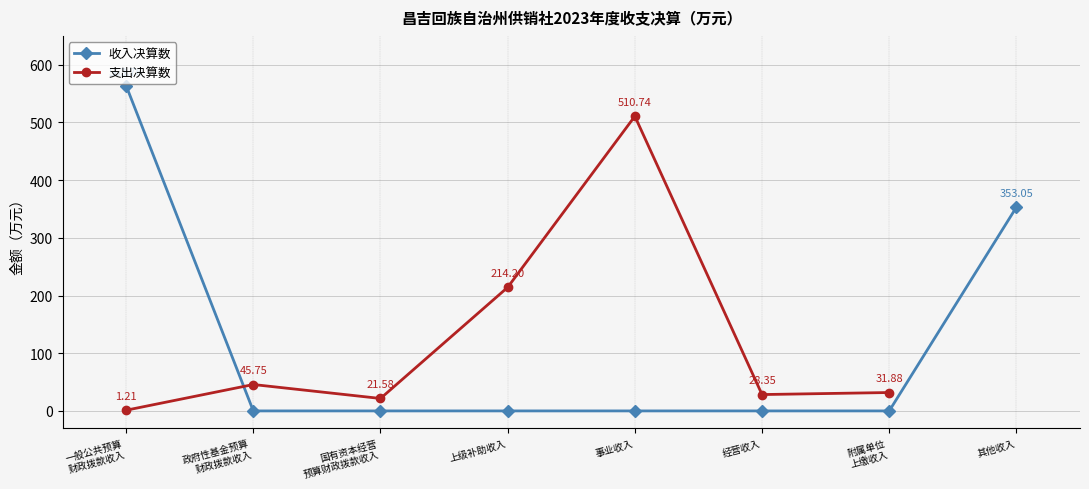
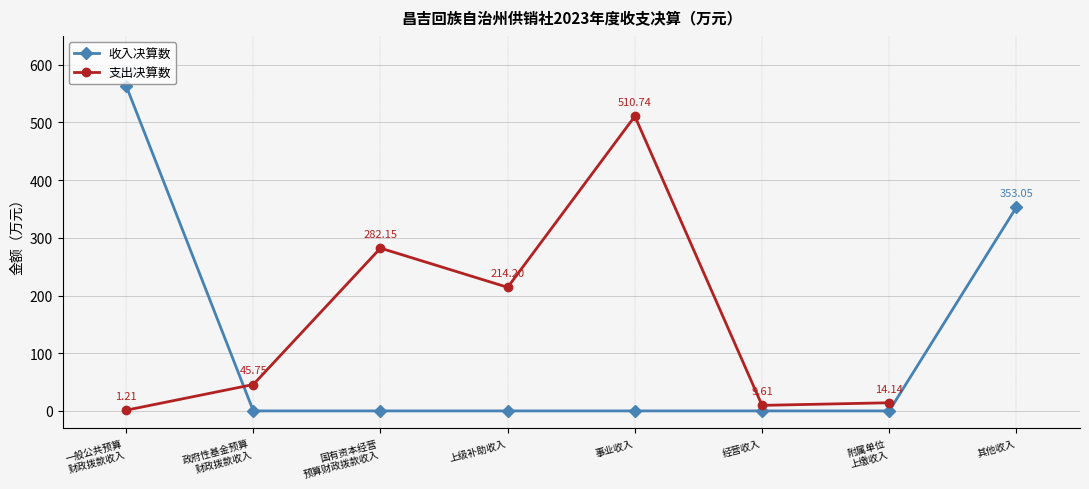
支出决算数, 国有资本经营 预算财政拨款收入: 21.58 -> 282.15
支出决算数, 经营收入: 28.35 -> 9.61
支出决算数, 附属单位 上缴收入: 31.88 -> 14.14
